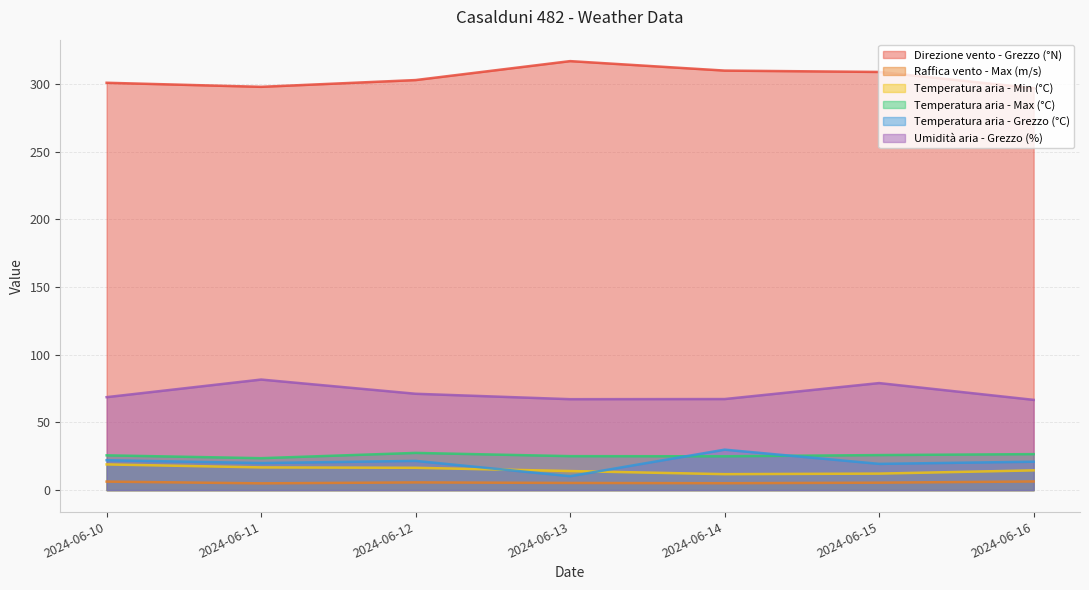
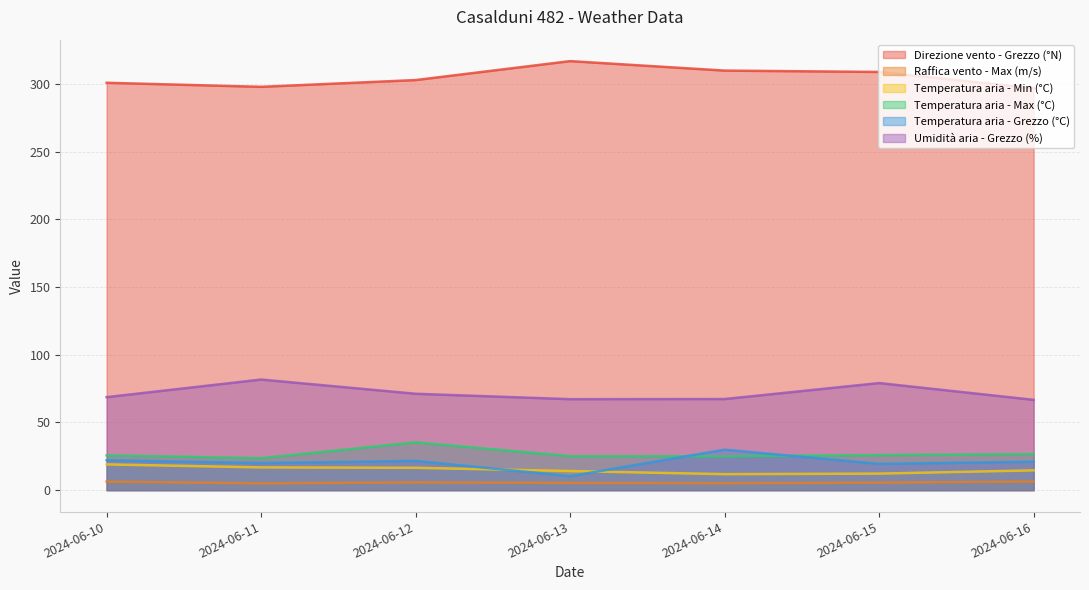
Temperatura aria - Max (°C), 2024-06-12: 28 -> 35
